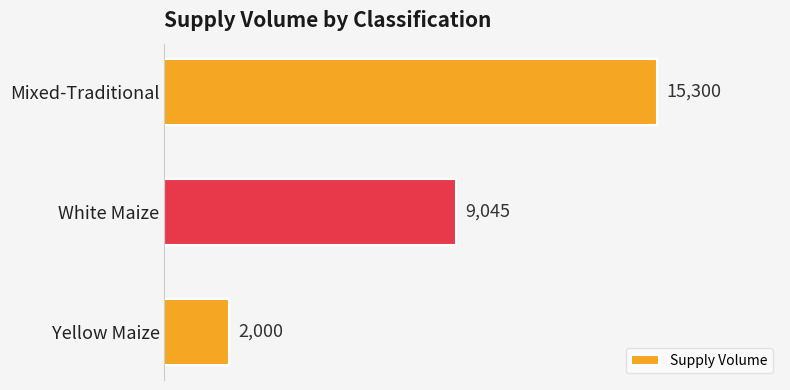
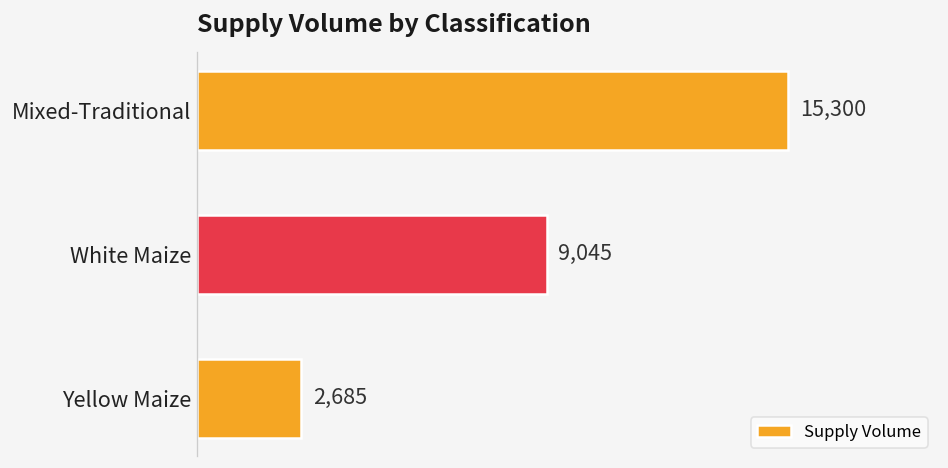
Yellow Maize: 2,000 -> 2,685
